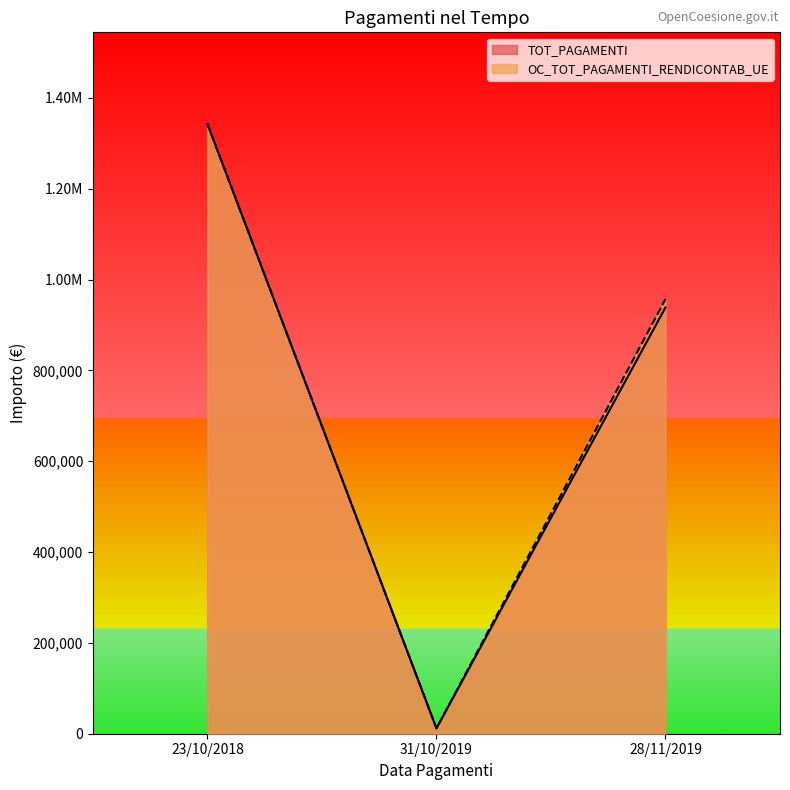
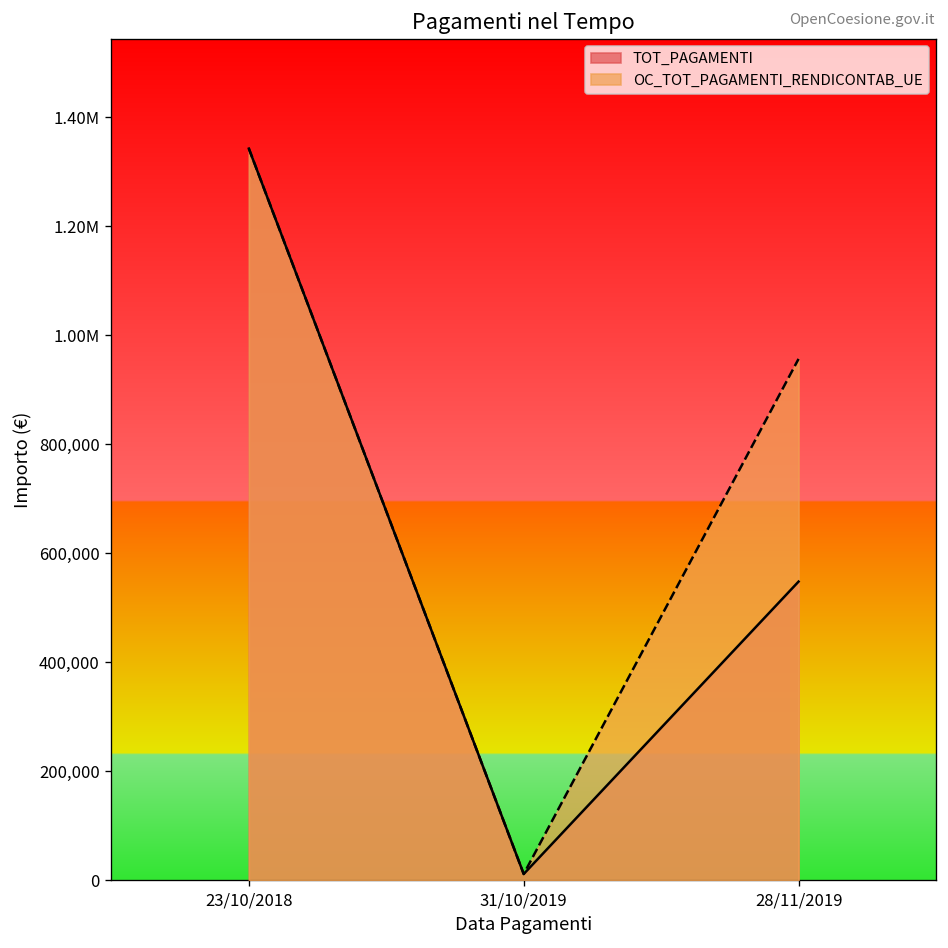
TOT_PAGAMENTI, 28/11/2019: 940,000 -> 550,000
